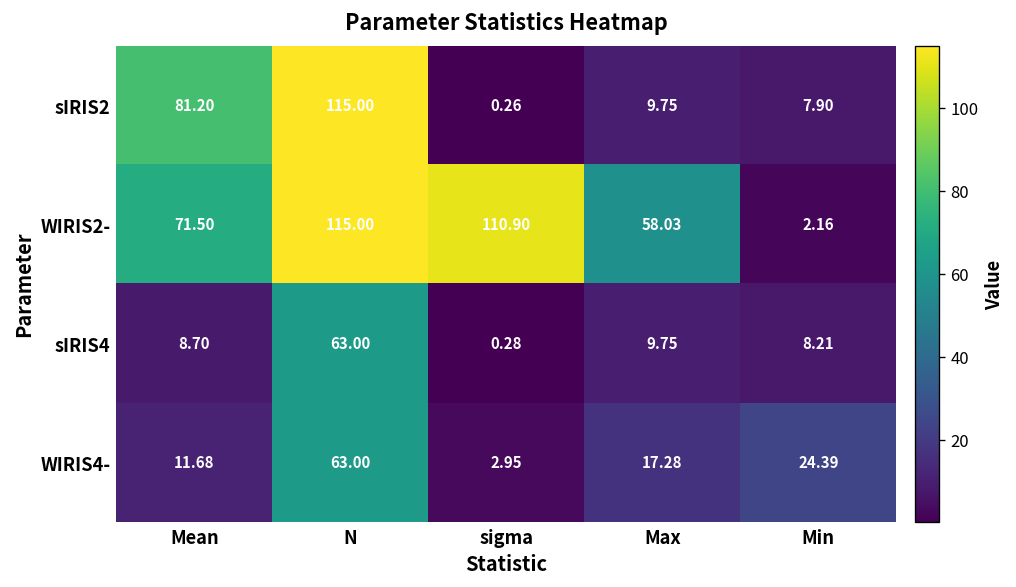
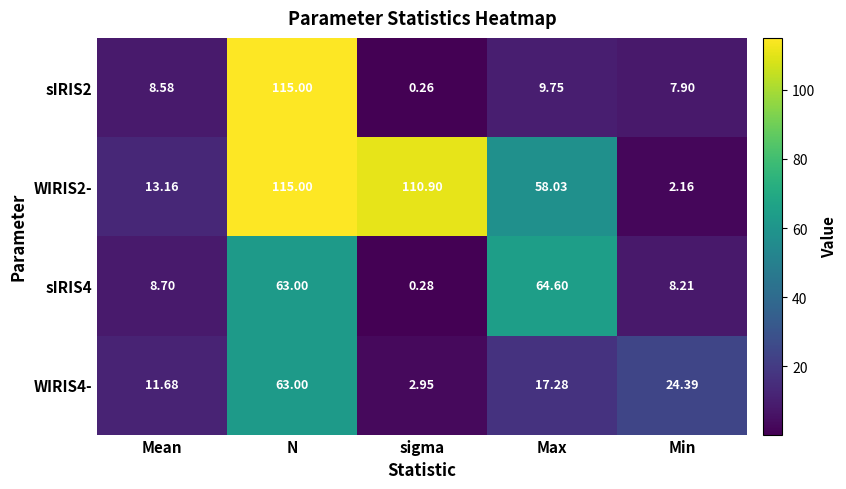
sIRIS2, Mean: 81.20 -> 8.58
WIRIS2-, Mean: 71.50 -> 13.16
sIRIS4, Max: 9.75 -> 64.60
